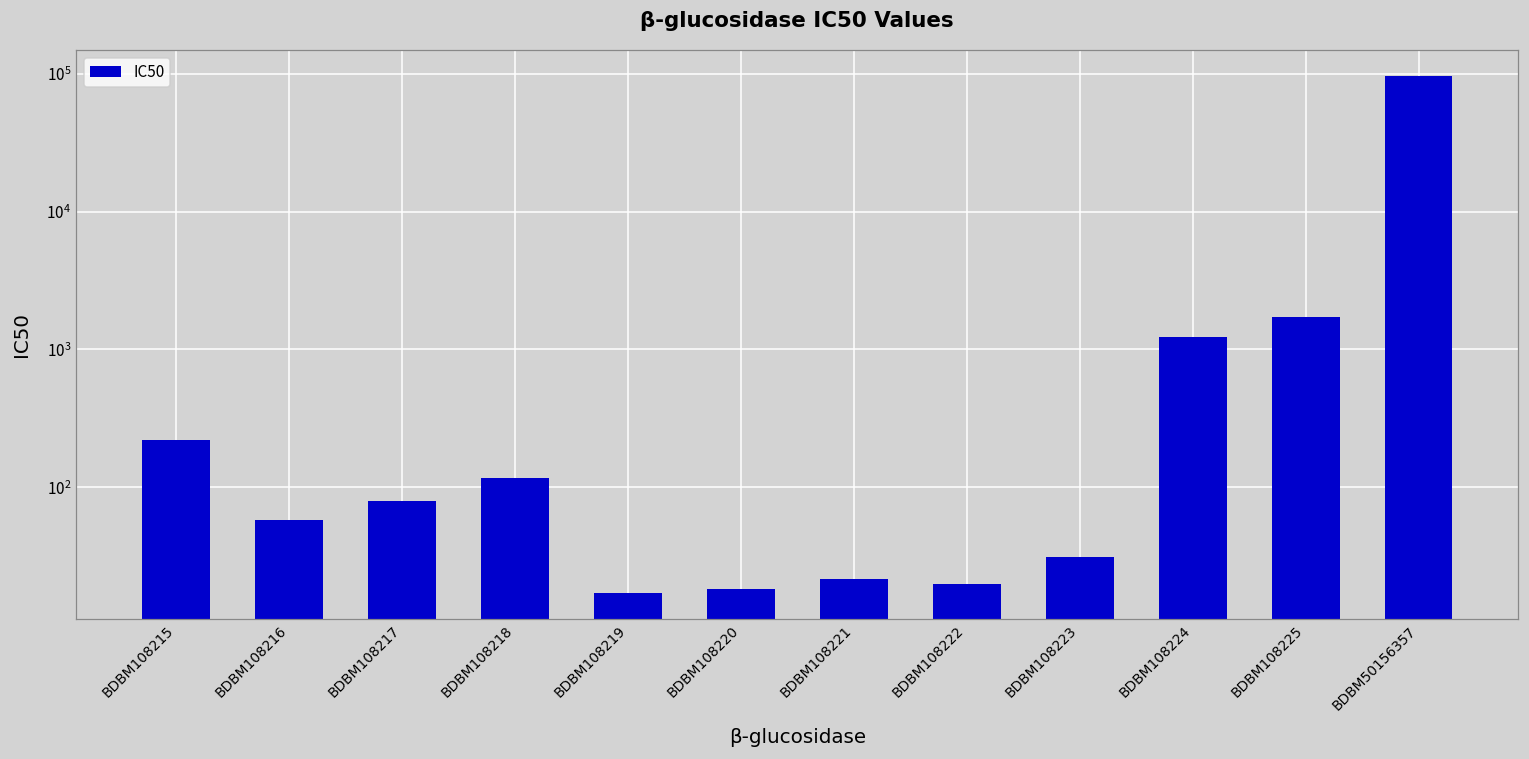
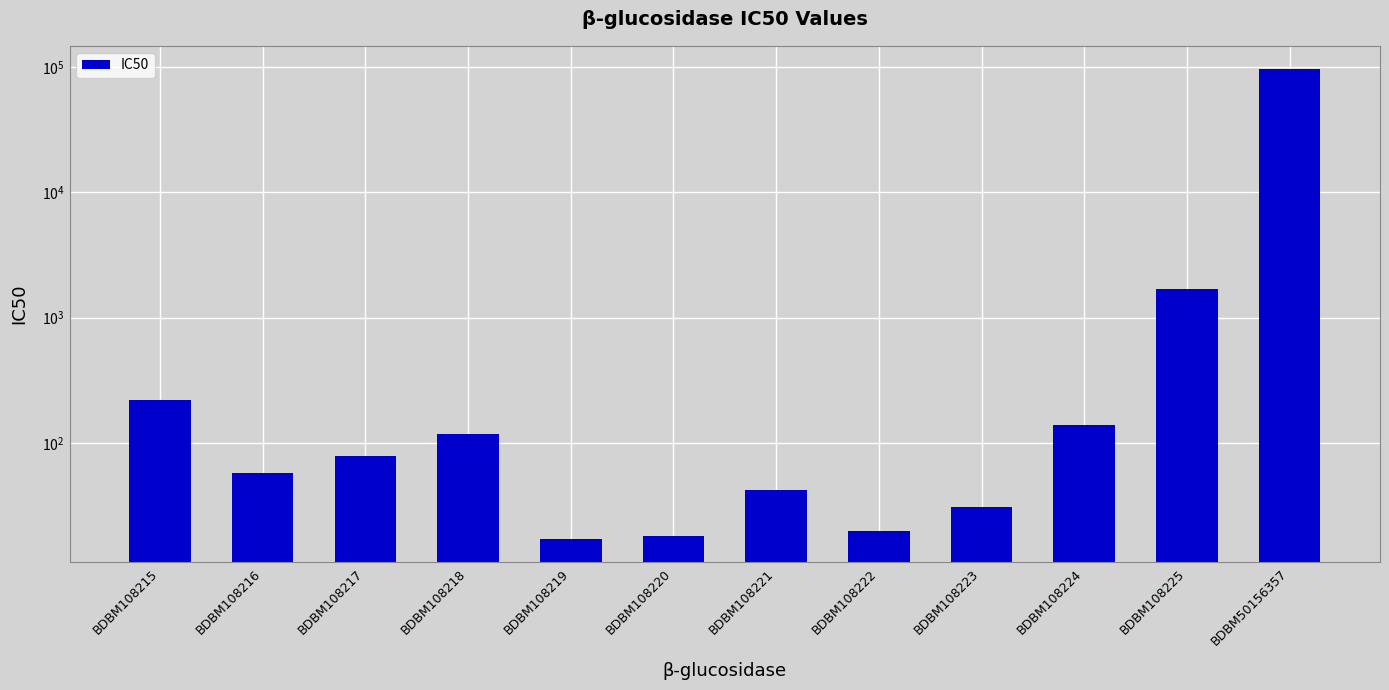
BDBM108221: 21 -> 42
BDBM108224: 1200 -> 140
